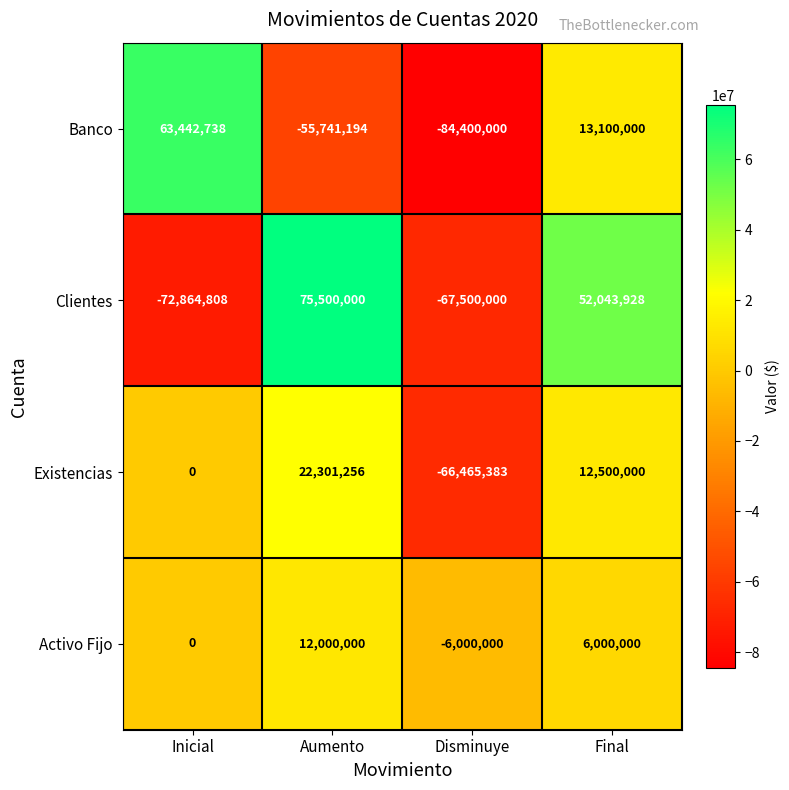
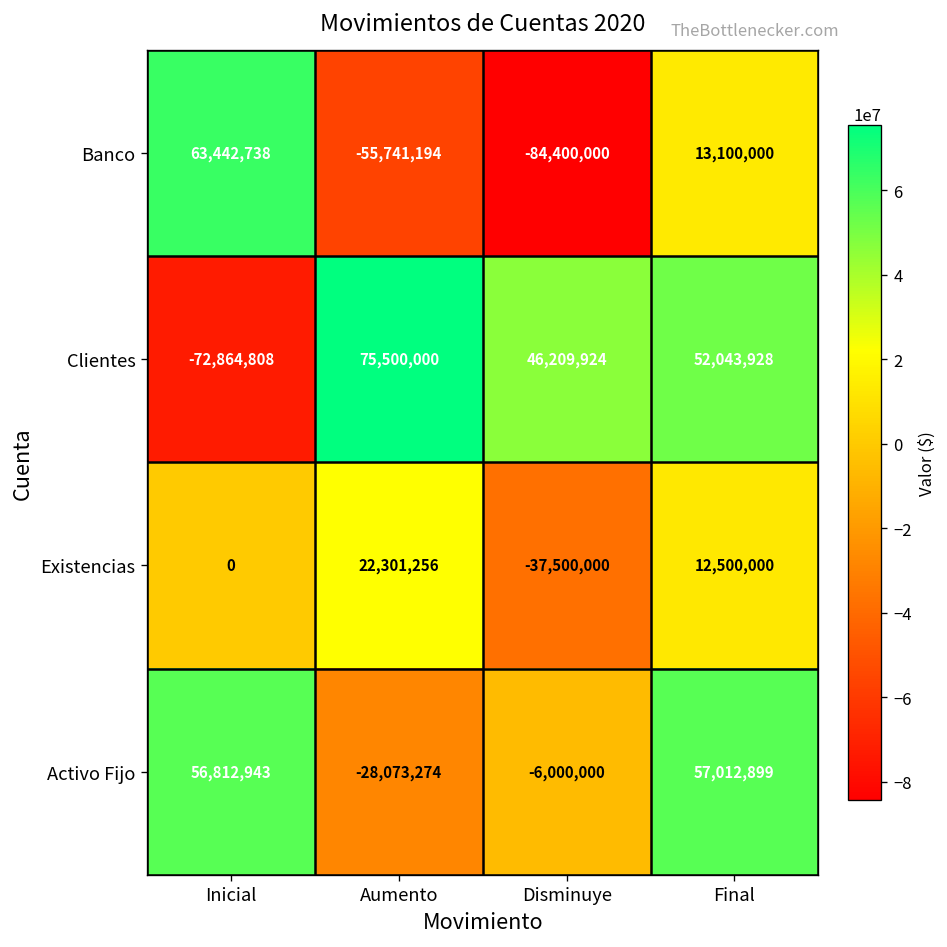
Clientes, Disminuye: -67,500,000 -> 46,209,924
Existencias, Disminuye: -66,465,383 -> -37,500,000
Activo Fijo, Inicial: 0 -> 56,812,943
Activo Fijo, Aumento: 12,000,000 -> -28,073,274
Activo Fijo, Final: 6,000,000 -> 57,012,899
